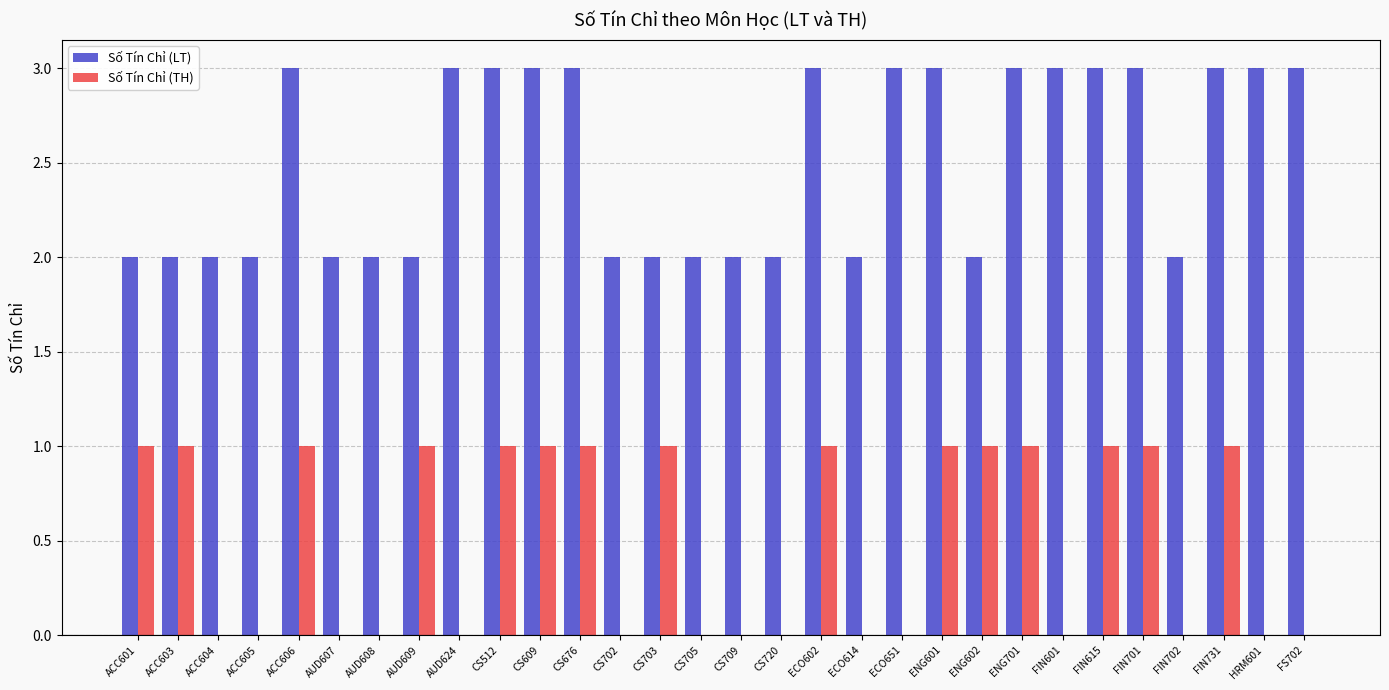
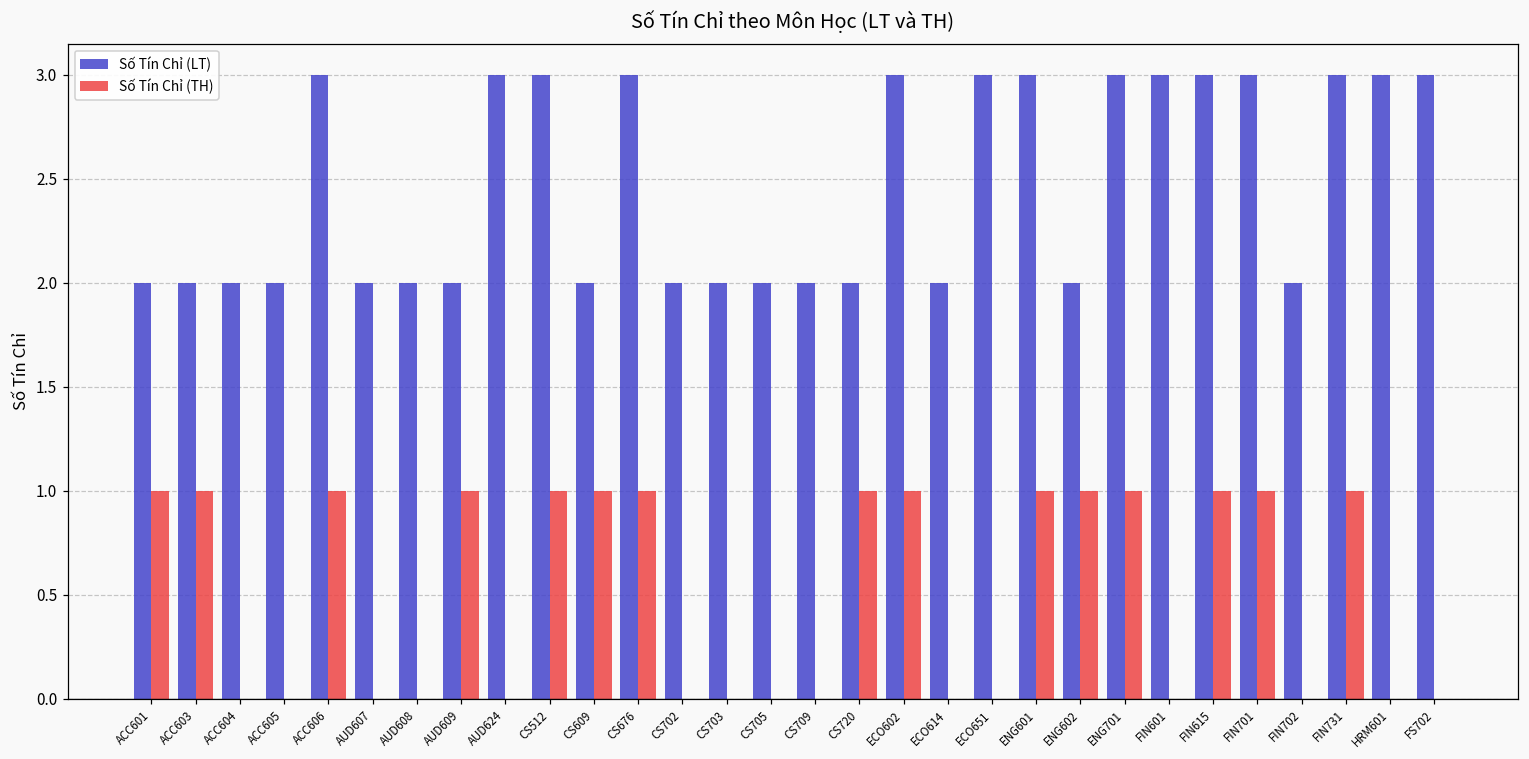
Số Tín Chỉ (LT), CS609: 3 -> 2
Số Tín Chỉ (TH), CS703: 1 -> 0
Số Tín Chỉ (TH), CS720: 0 -> 1
